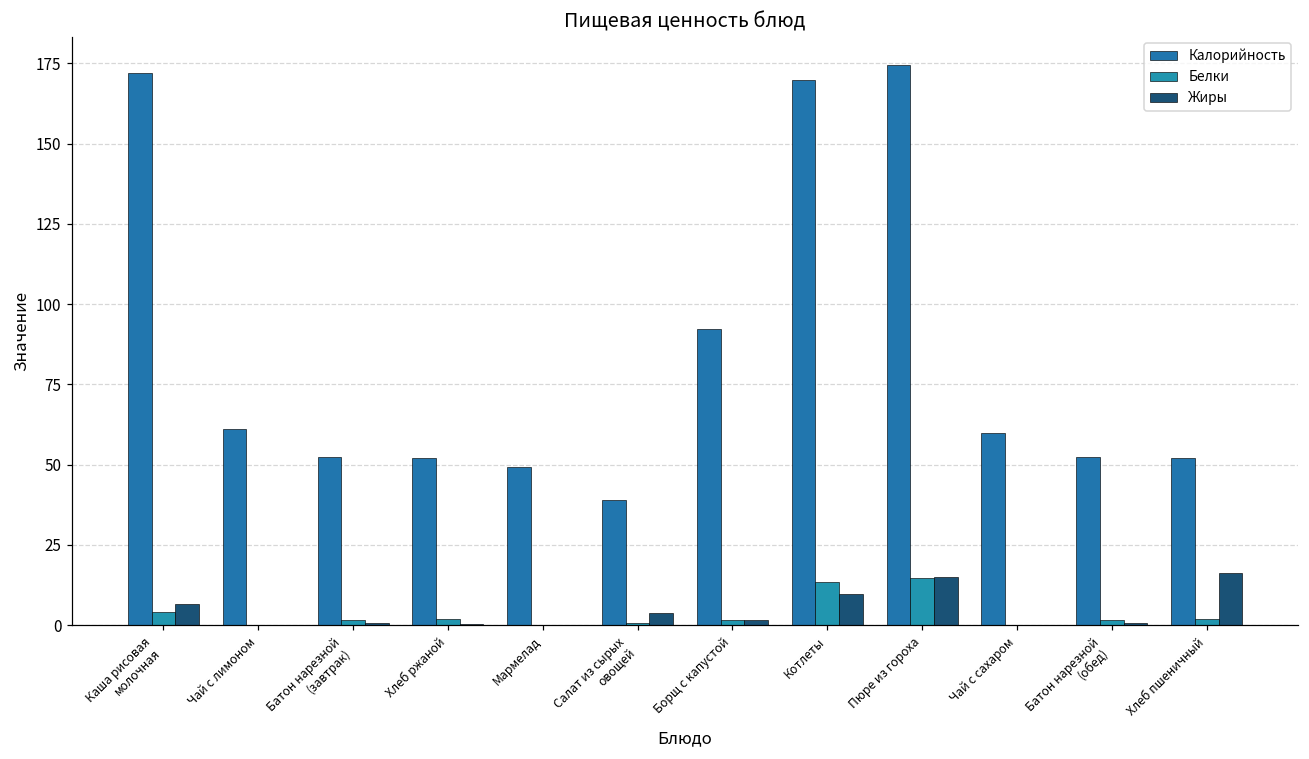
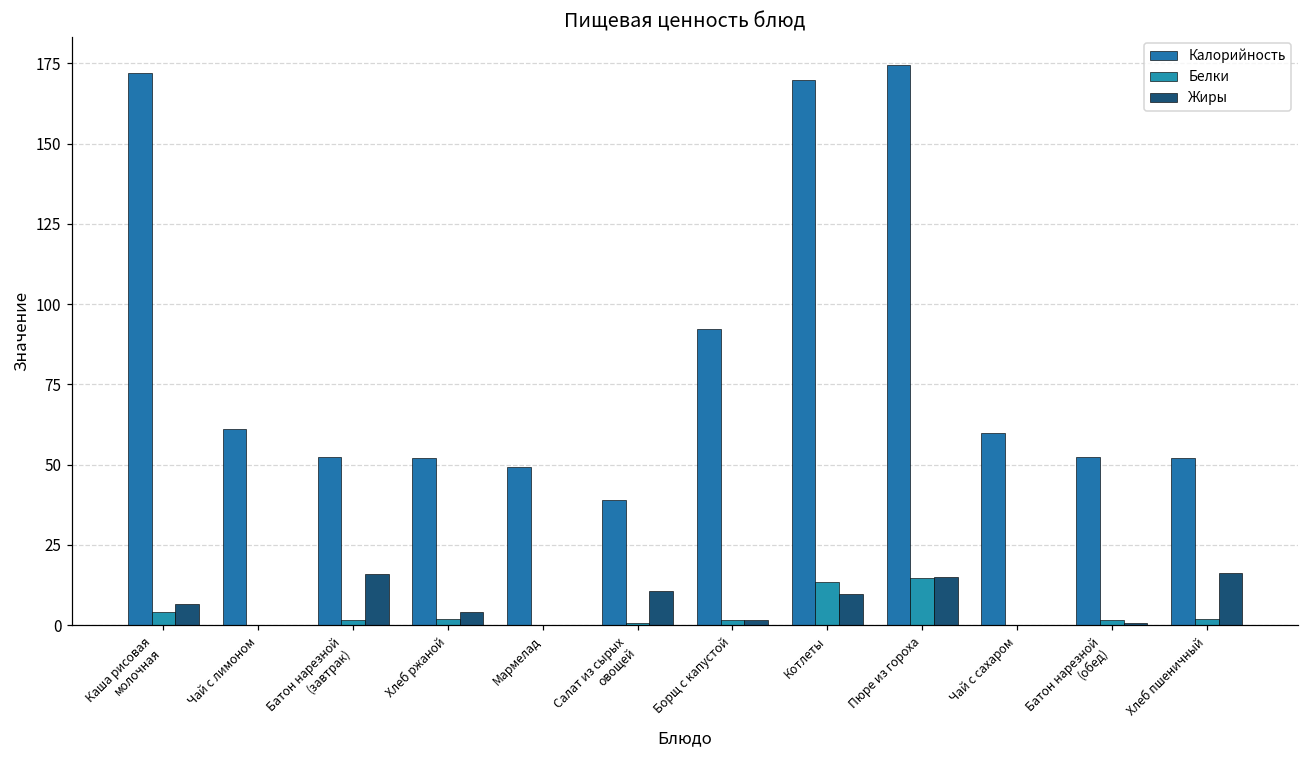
Жиры, Батон нарезной (завтрак): 1 -> 16
Жиры, Хлеб ржаной: 0 -> 4
Жиры, Салат из сырых овощей: 4 -> 11
